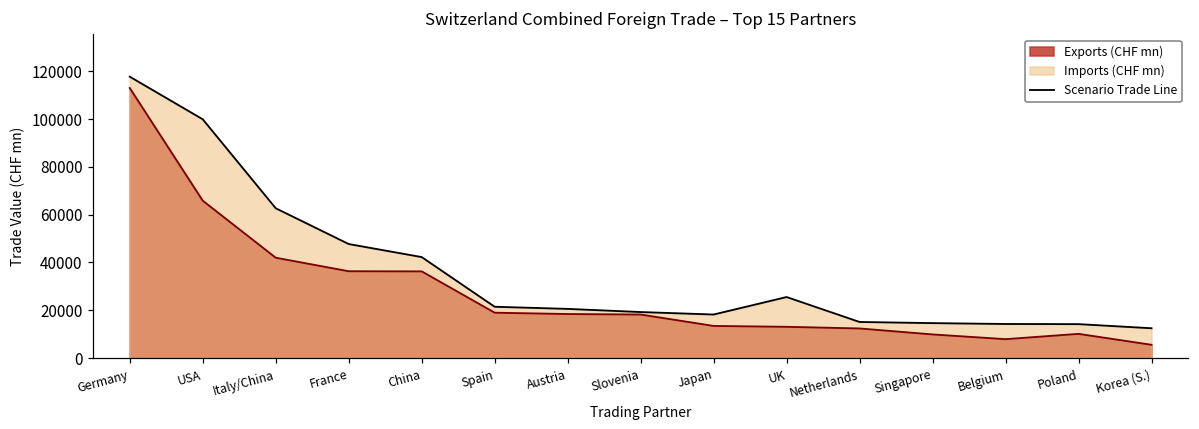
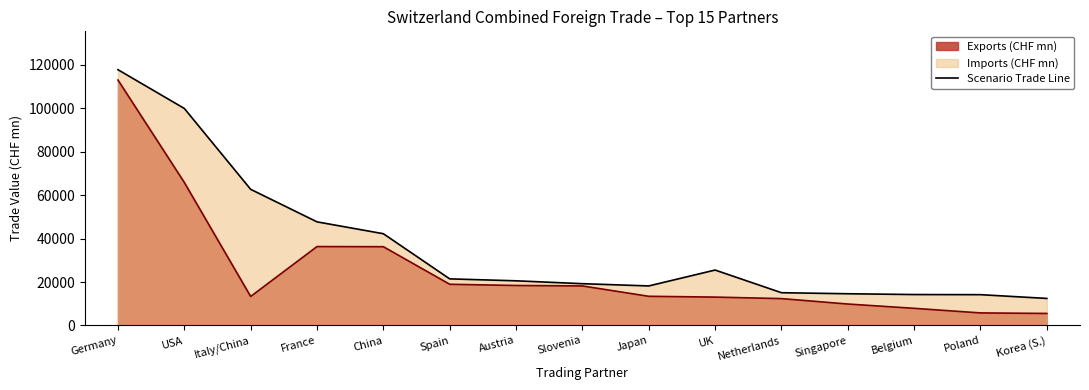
Exports (CHF mn), Italy/China: 42000 -> 13000
Exports (CHF mn), Poland: 10000 -> 6000
